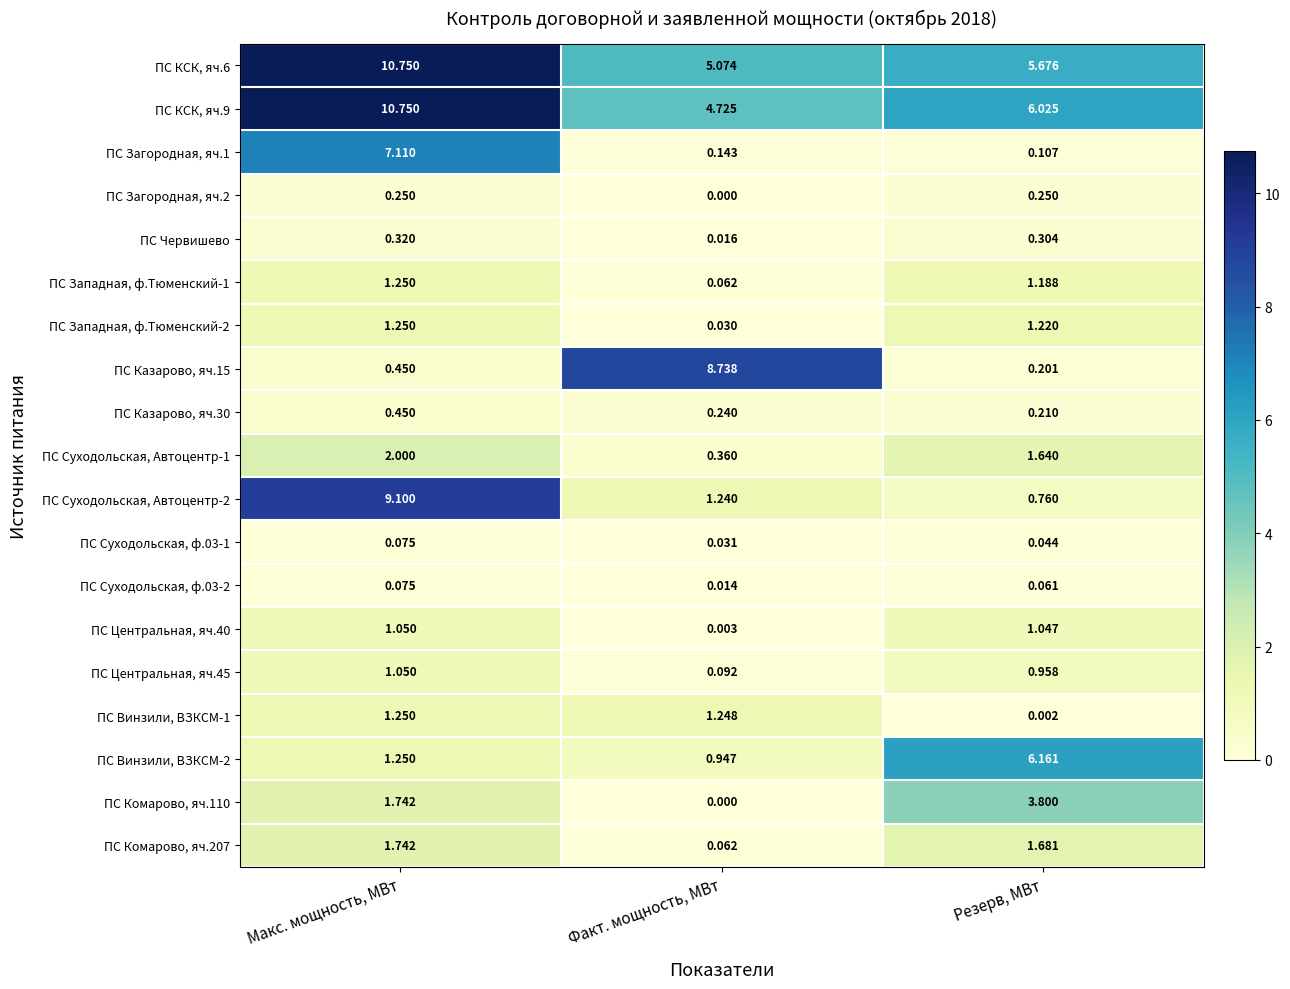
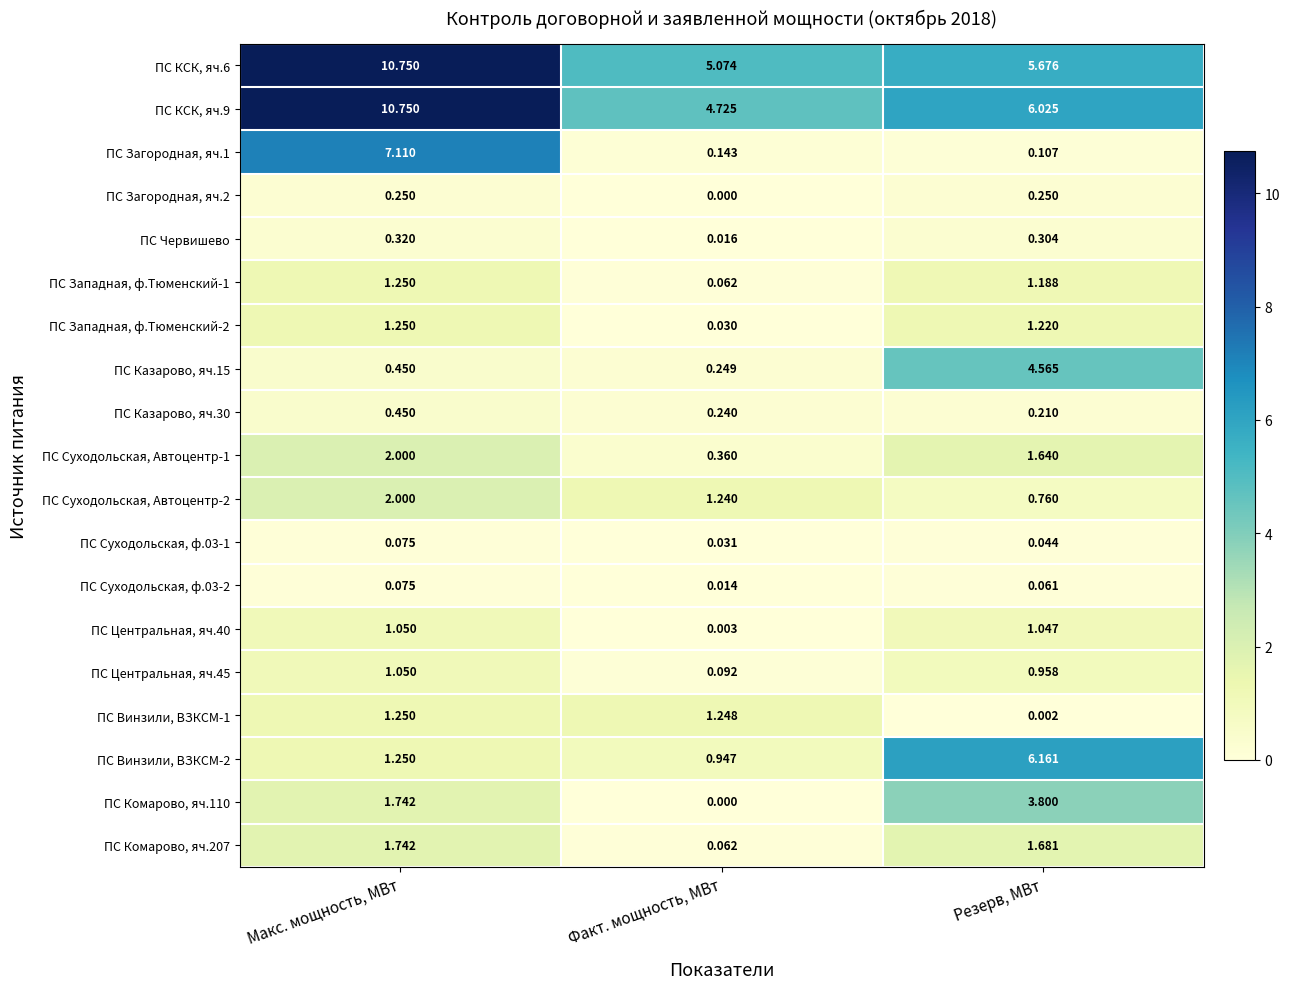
ПС Казарово, яч.15, Факт. мощность, МВт: 8.738 -> 0.249
ПС Казарово, яч.15, Резерв, МВт: 0.201 -> 4.565
ПС Суходольская, Автоцентр-2, Макс. мощность, МВт: 9.100 -> 2.000
